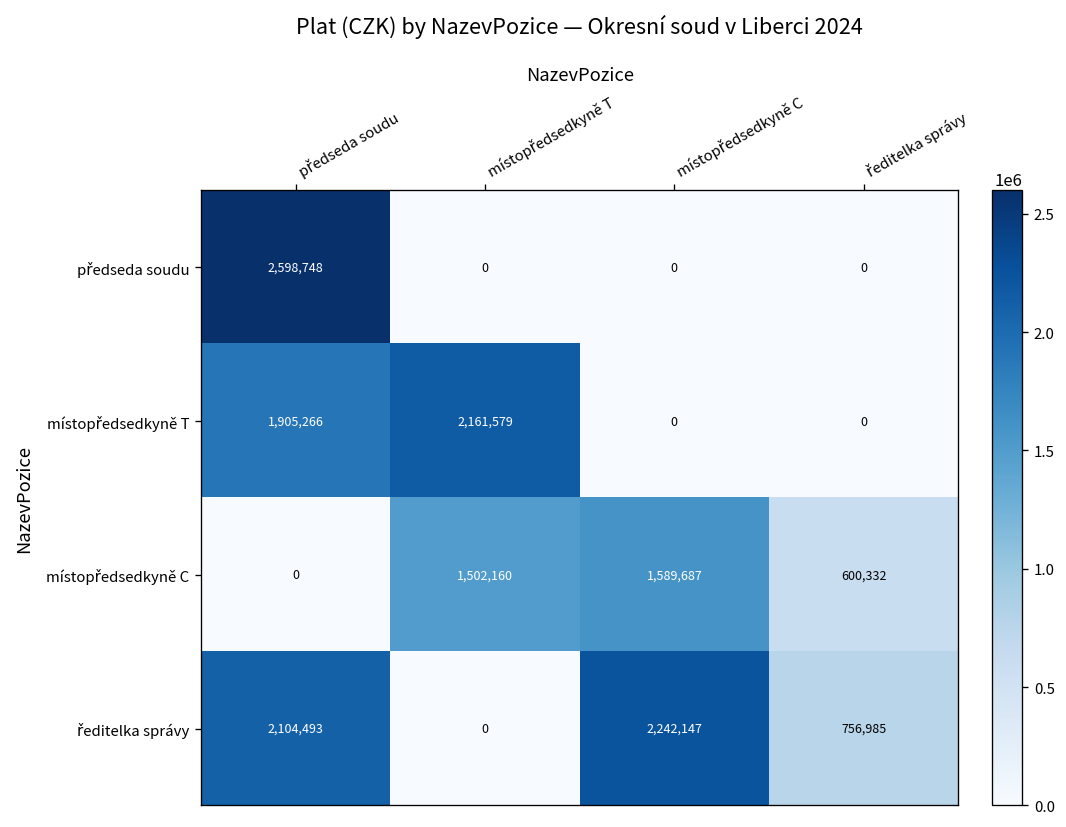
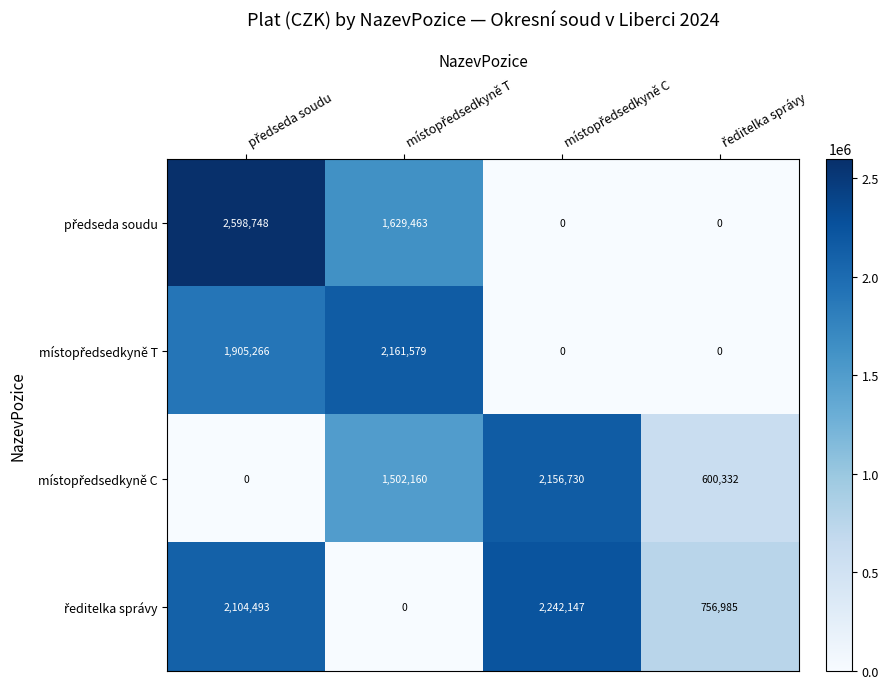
předseda soudu, místopředsedkyně T: 0 -> 1,629,463
místopředsedkyně C, místopředsedkyně C: 1,589,687 -> 2,156,730
